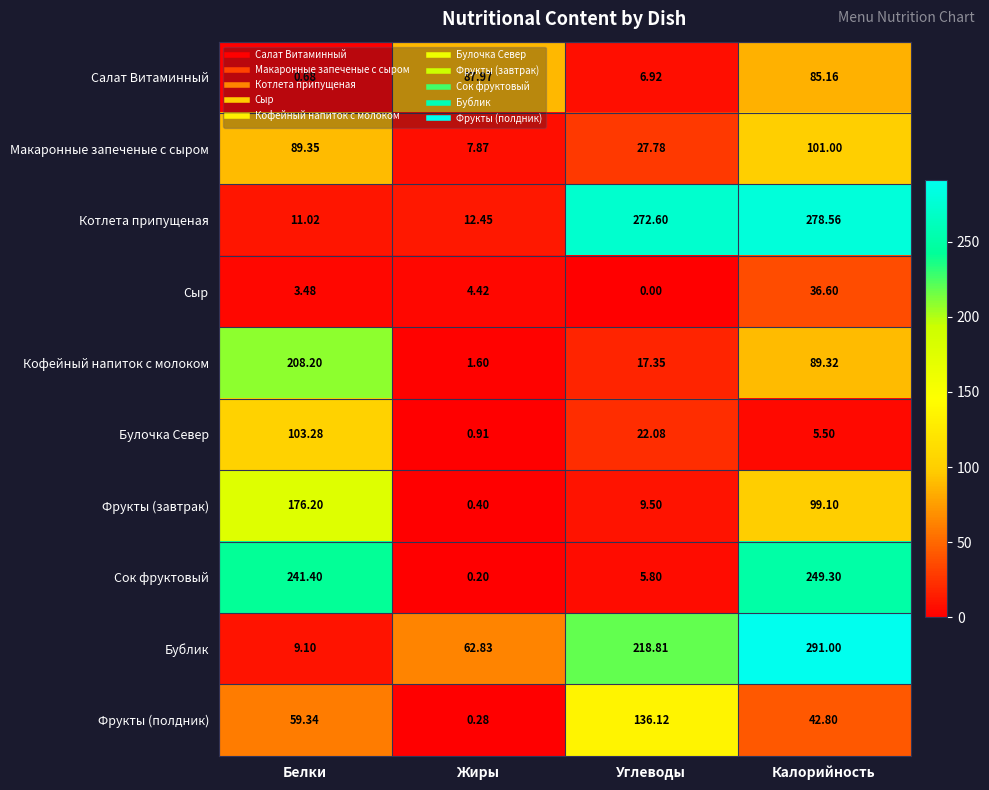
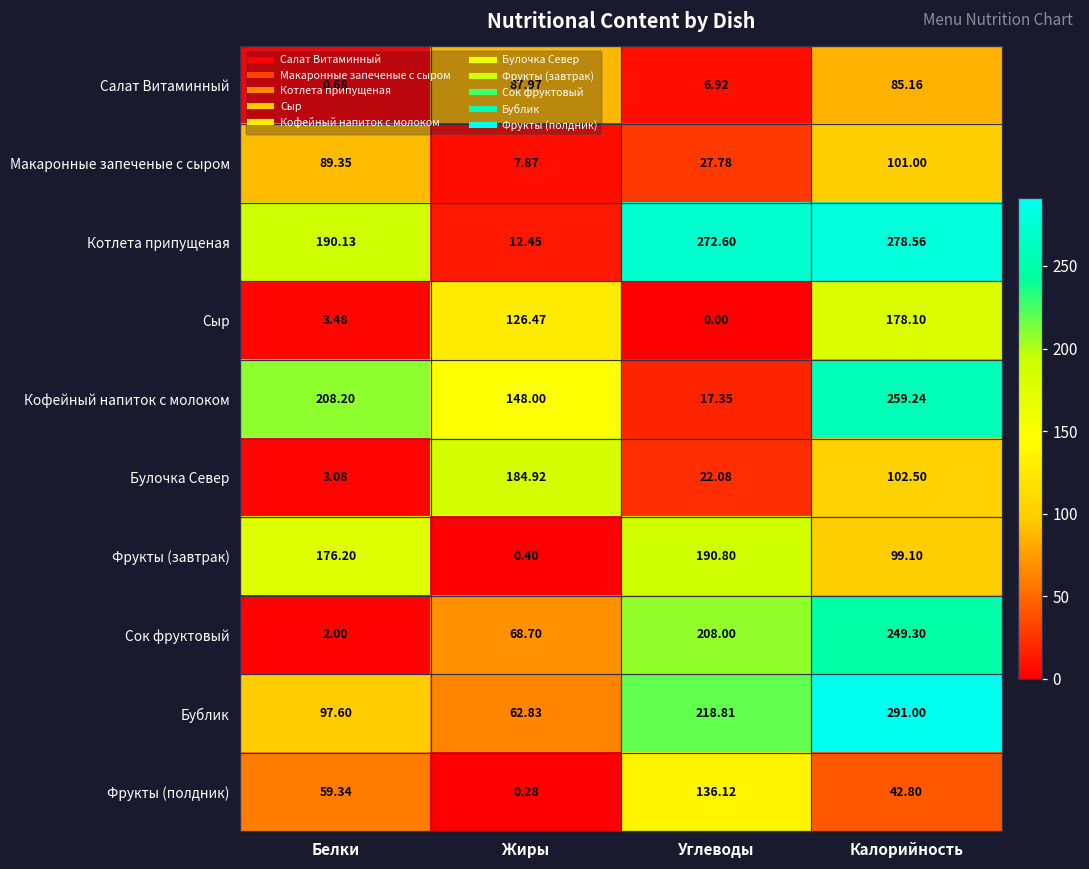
Котлета припущеная, Белки: 11.02 -> 190.13
Сыр, Жиры: 4.42 -> 126.47
Сыр, Калорийность: 36.60 -> 178.10
Кофейный напиток с молоком, Жиры: 1.60 -> 148.00
Кофейный напиток с молоком, Калорийность: 89.32 -> 259.24
Булочка Север, Белки: 103.28 -> 3.08
Булочка Север, Жиры: 0.91 -> 184.92
Булочка Север, Калорийность: 5.50 -> 102.50
Фрукты (завтрак), Углеводы: 9.50 -> 190.80
Сок фруктовый, Белки: 241.40 -> 2.00
Сок фруктовый, Жиры: 0.20 -> 68.70
Сок фруктовый, Углеводы: 5.80 -> 208.00
Бублик, Белки: 9.10 -> 97.60
